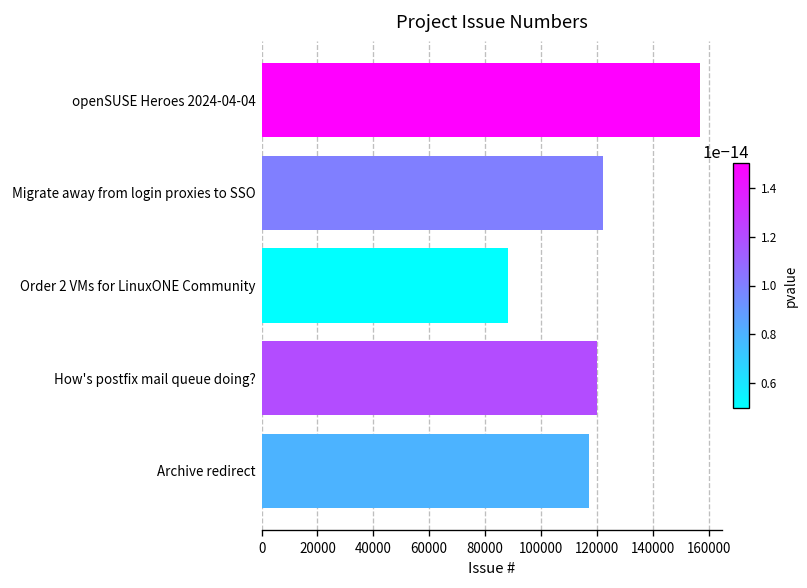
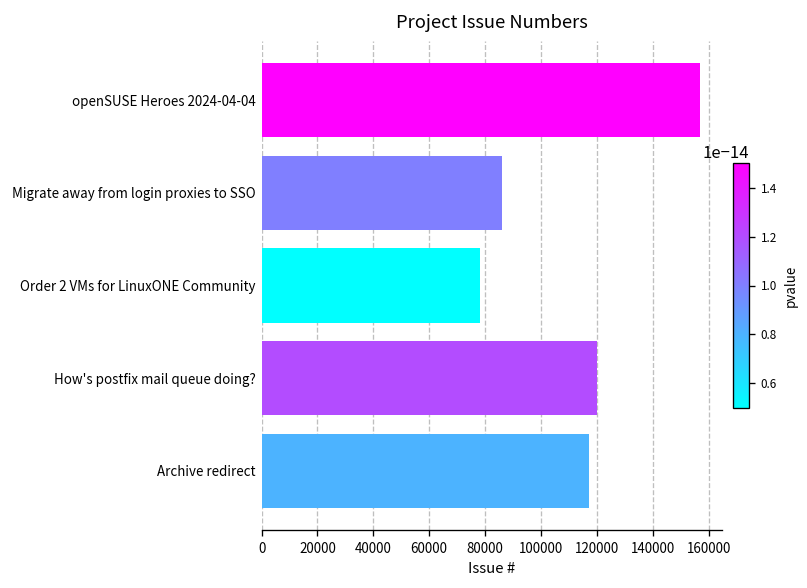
Migrate away from login proxies to SSO: 122000 -> 86000
Order 2 VMs for LinuxONE Community: 88000 -> 78000
